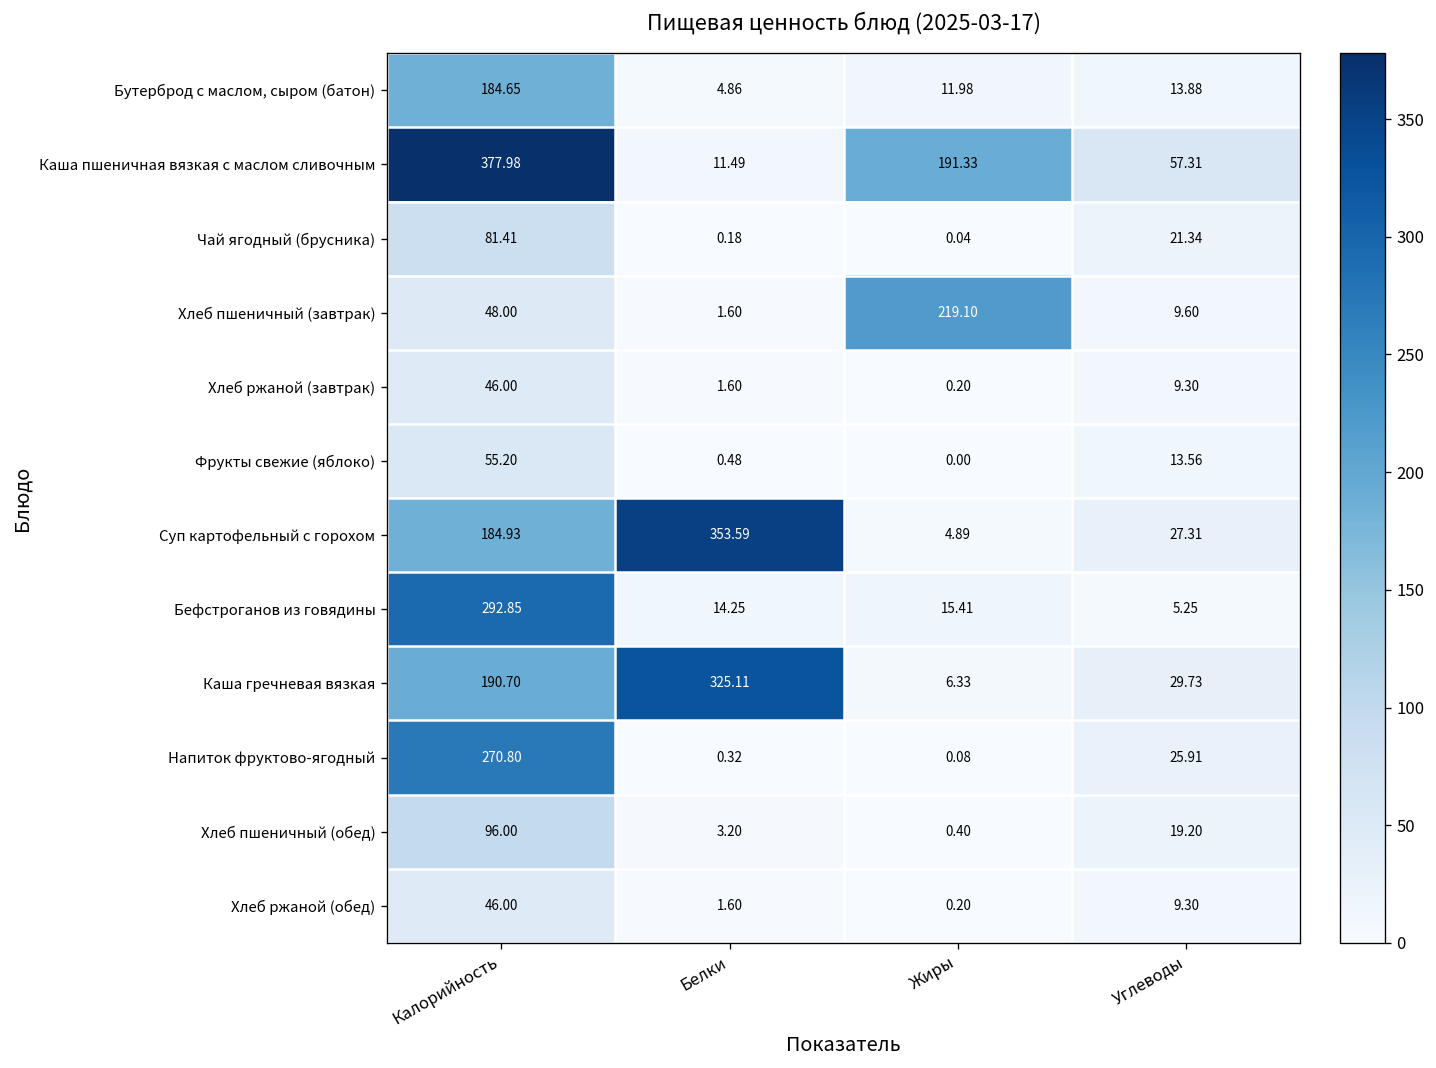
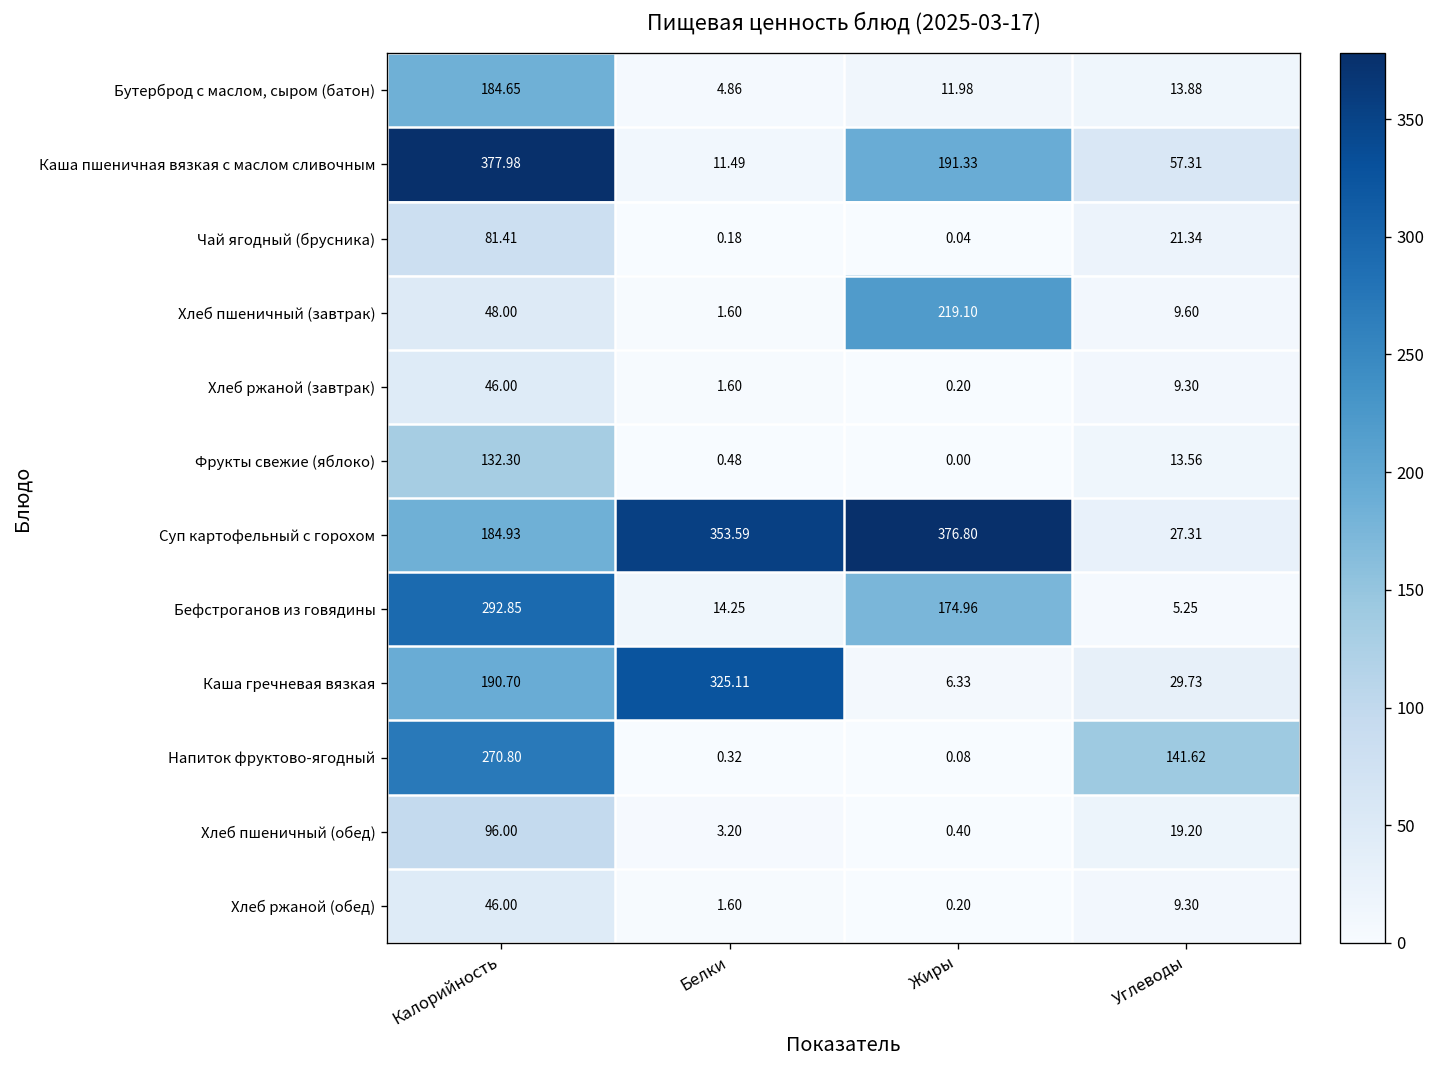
Фрукты свежие (яблоко), Калорийность: 55.20 -> 132.30
Суп картофельный с горохом, Жиры: 4.89 -> 376.80
Бефстроганов из говядины, Жиры: 15.41 -> 174.96
Напиток фруктово-ягодный, Углеводы: 25.91 -> 141.62
